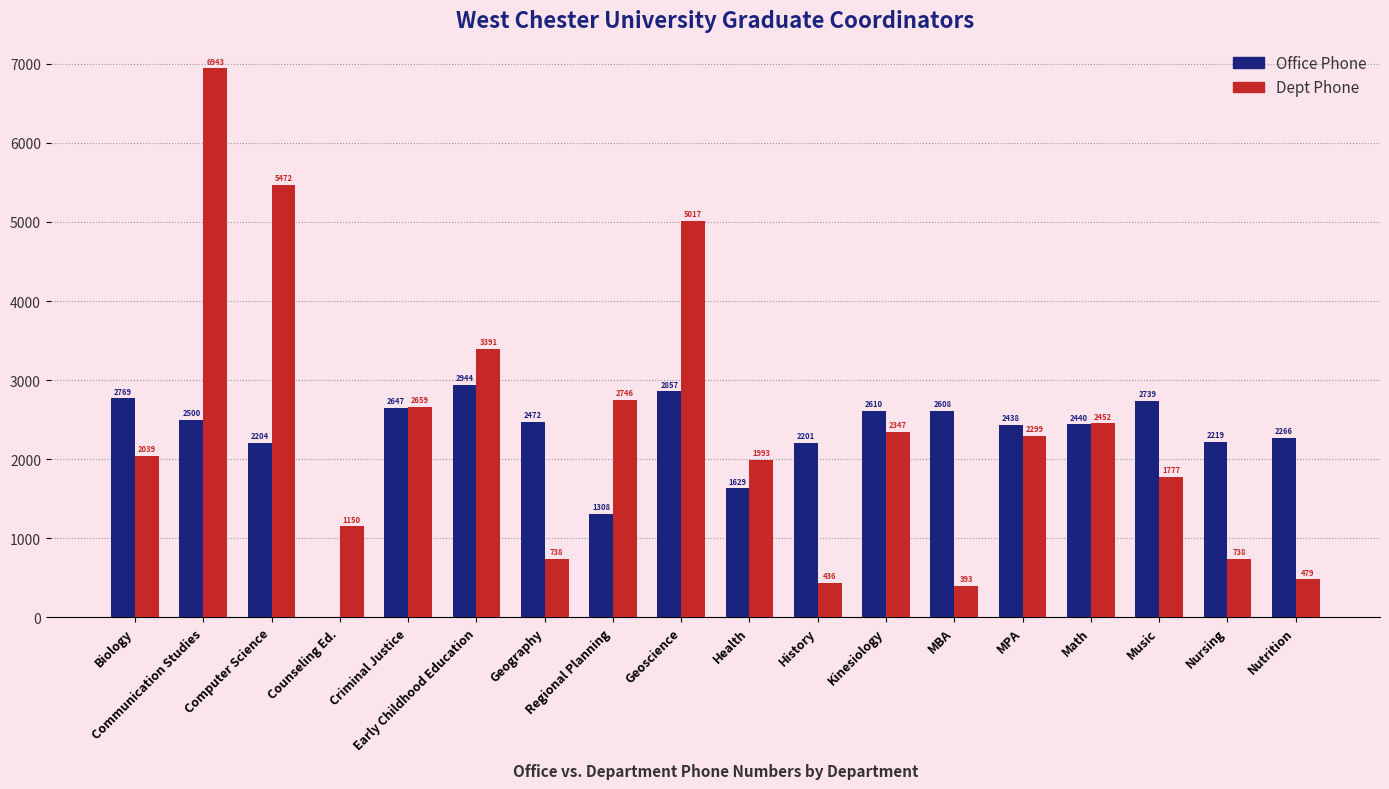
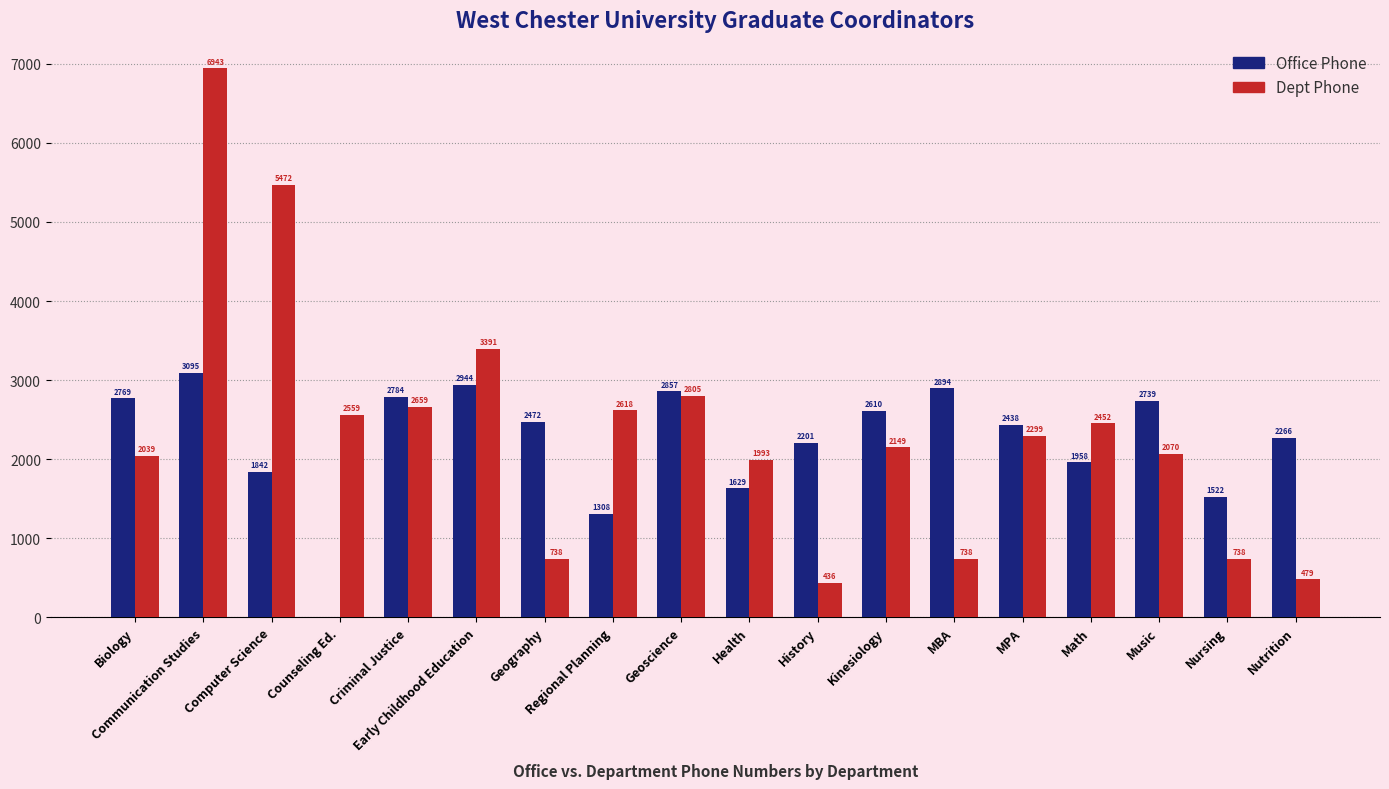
Office Phone, Communication Studies: 2500 -> 3095
Office Phone, Computer Science: 2204 -> 1842
Dept Phone, Counseling Ed.: 1150 -> 2559
Office Phone, Criminal Justice: 2647 -> 2784
Dept Phone, Regional Planning: 2746 -> 2618
Dept Phone, Geoscience: 5017 -> 2805
Dept Phone, Kinesiology: 2347 -> 2149
Office Phone, MBA: 2608 -> 2894
Dept Phone, MBA: 393 -> 738
Office Phone, Math: 2440 -> 1958
Dept Phone, Music: 1777 -> 2070
Office Phone, Nursing: 2219 -> 1522
